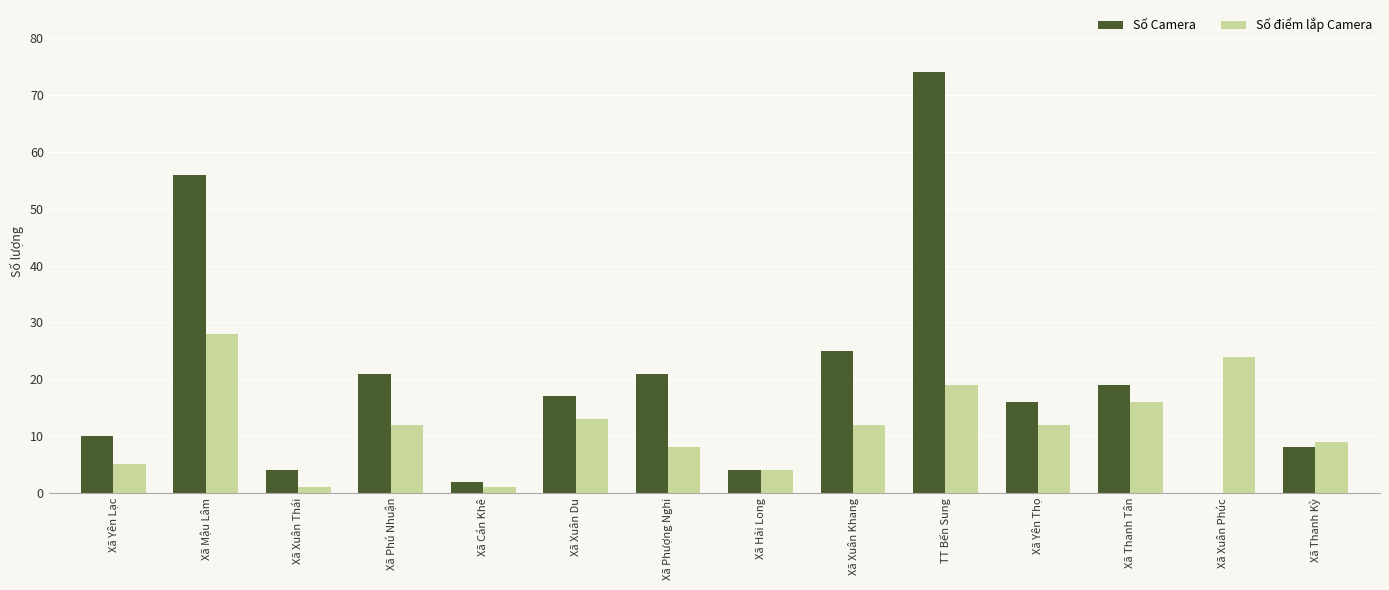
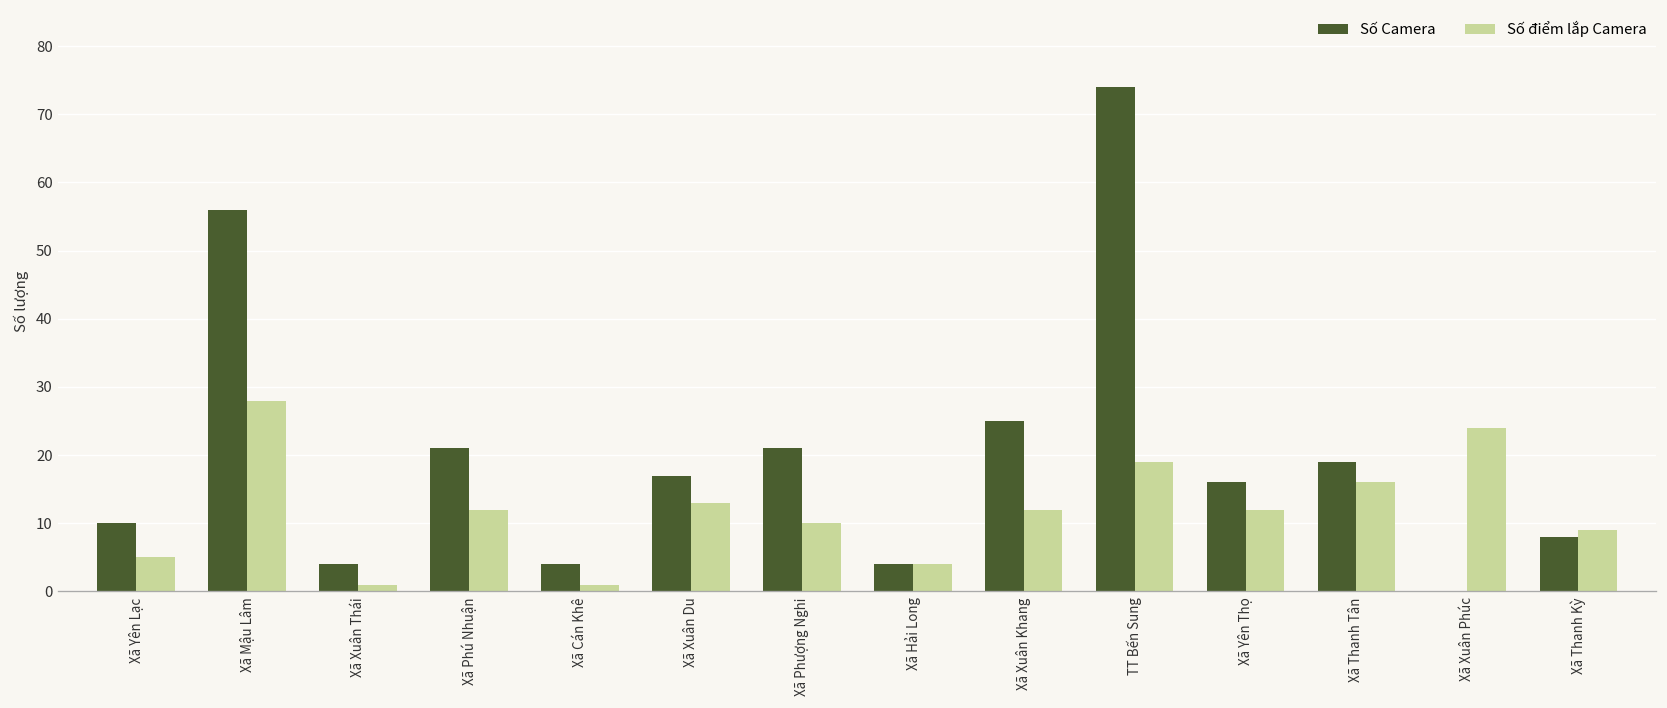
Số Camera, Xã Cán Khê: 2 -> 4
Số điểm lắp Camera, Xã Phượng Nghi: 8 -> 10
